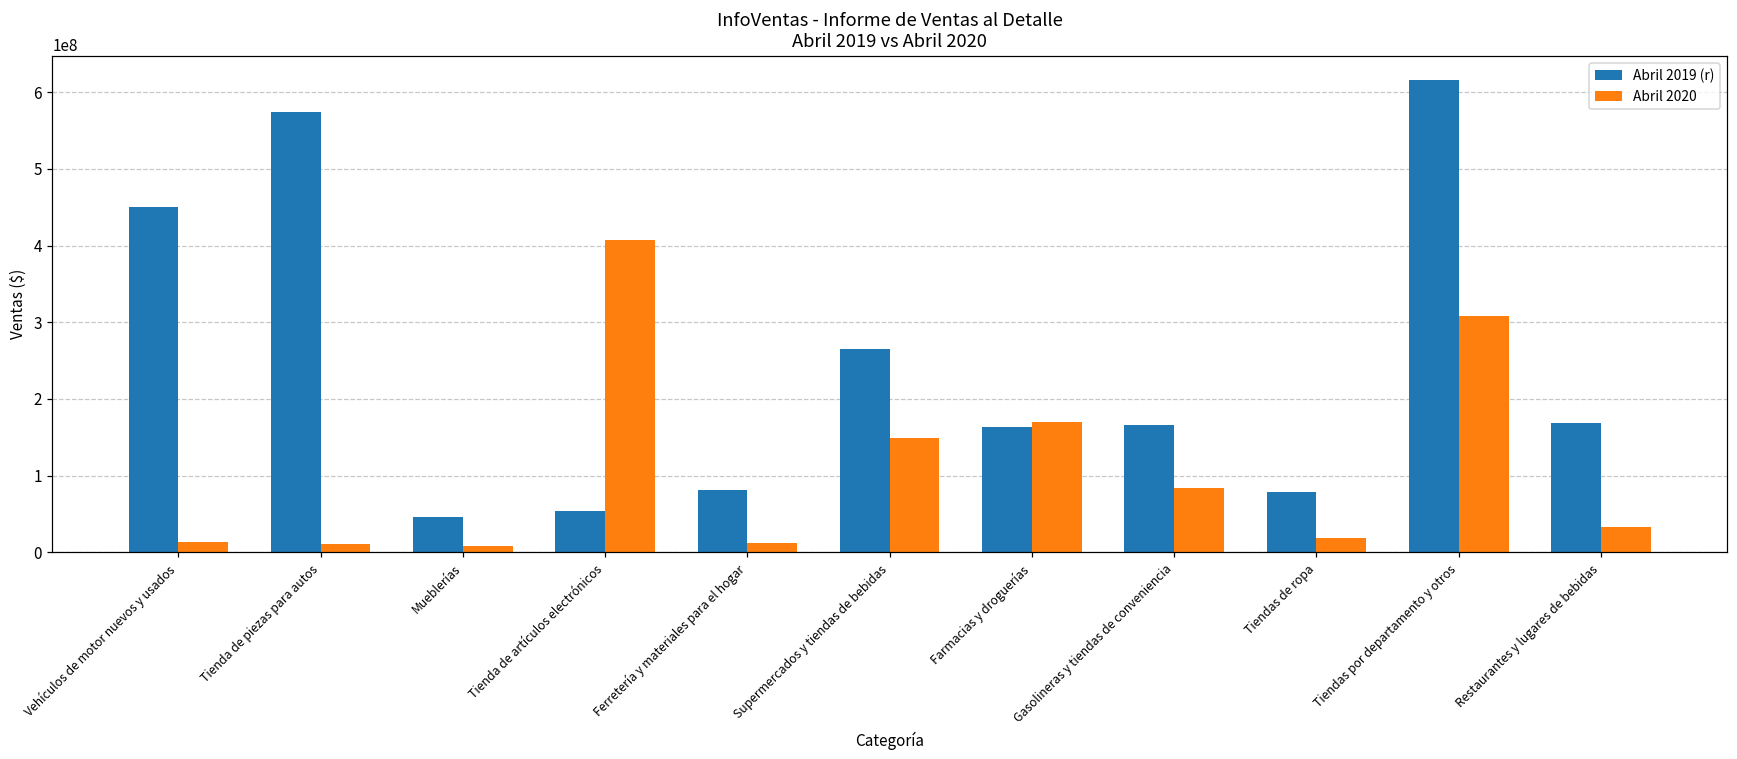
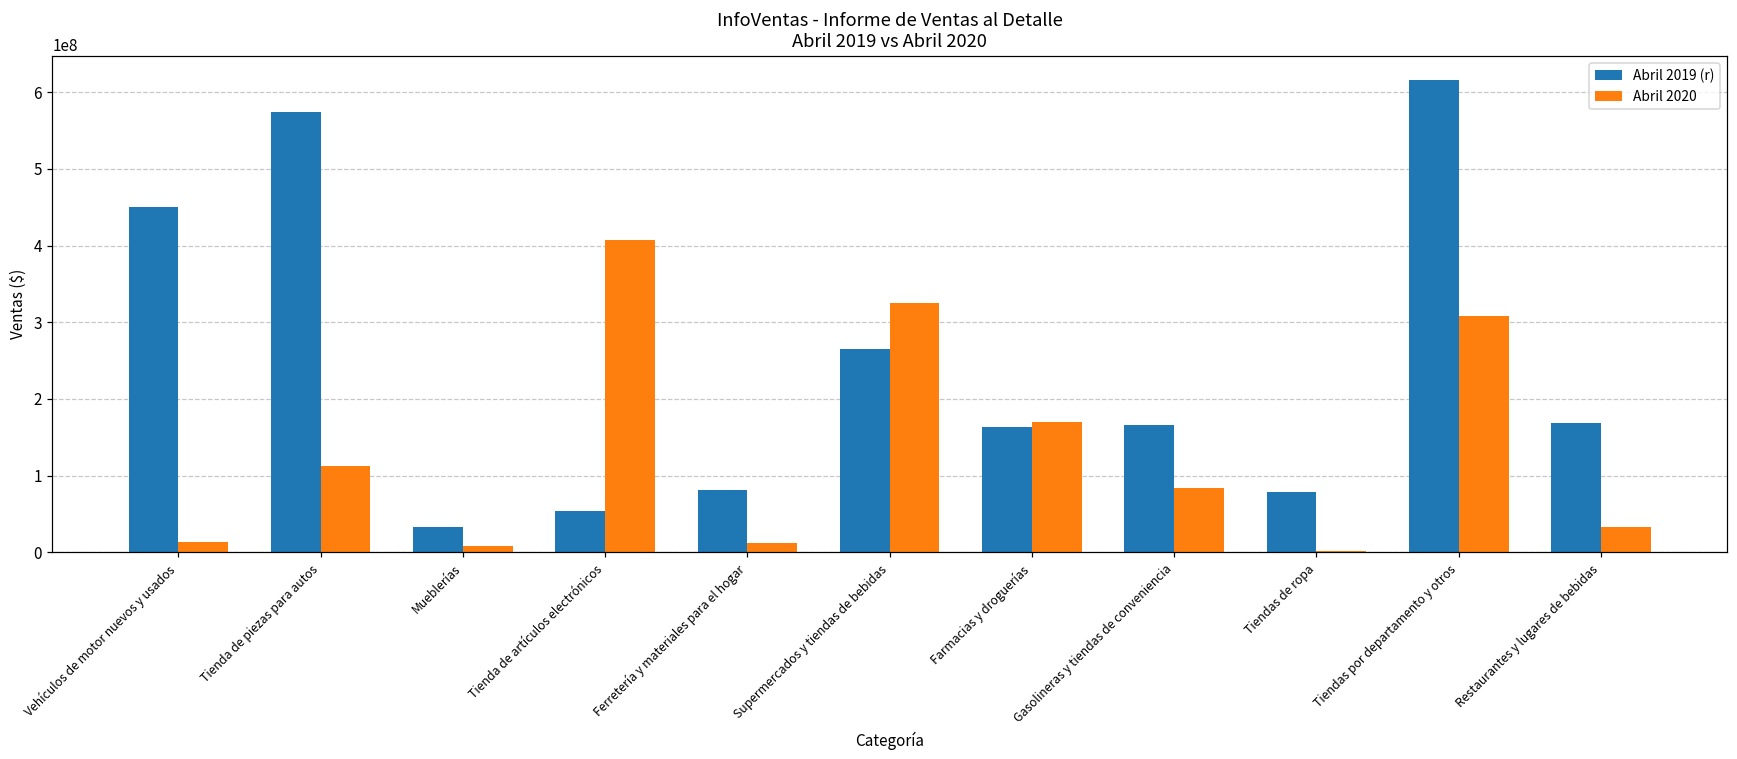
Abril 2020, Tienda de piezas para autos: 10000000 -> 110000000
Abril 2019 (r), Mueblerías: 50000000 -> 30000000
Abril 2020, Supermercados y tiendas de bebidas: 150000000 -> 330000000
Abril 2020, Tiendas de ropa: 20000000 -> 0
